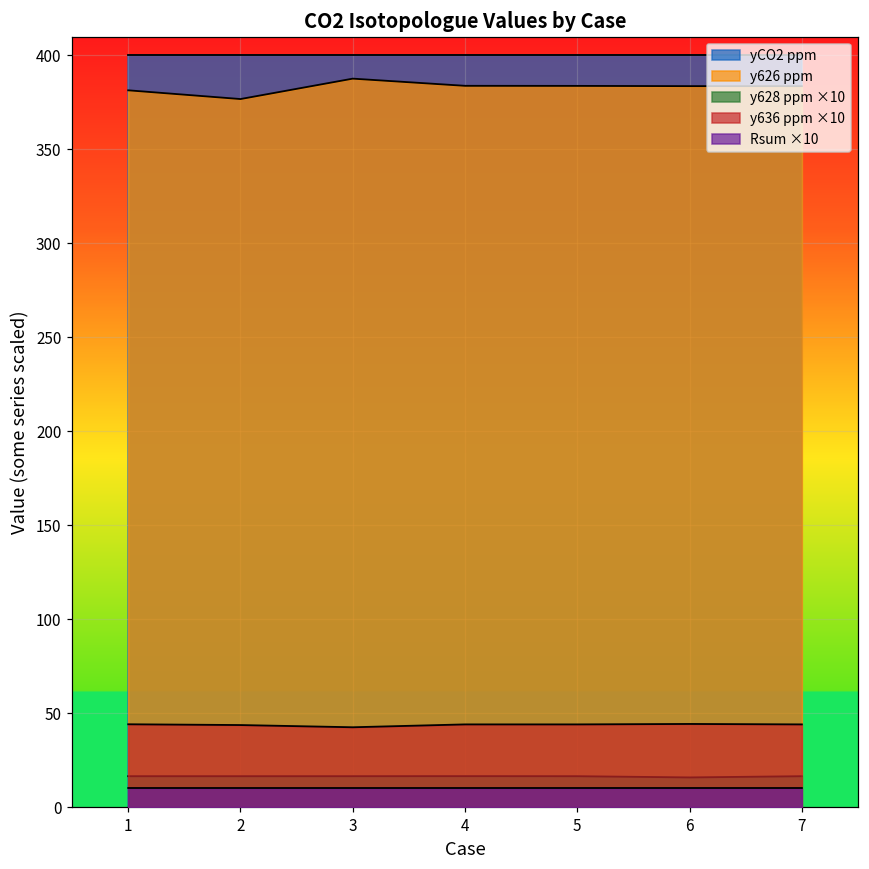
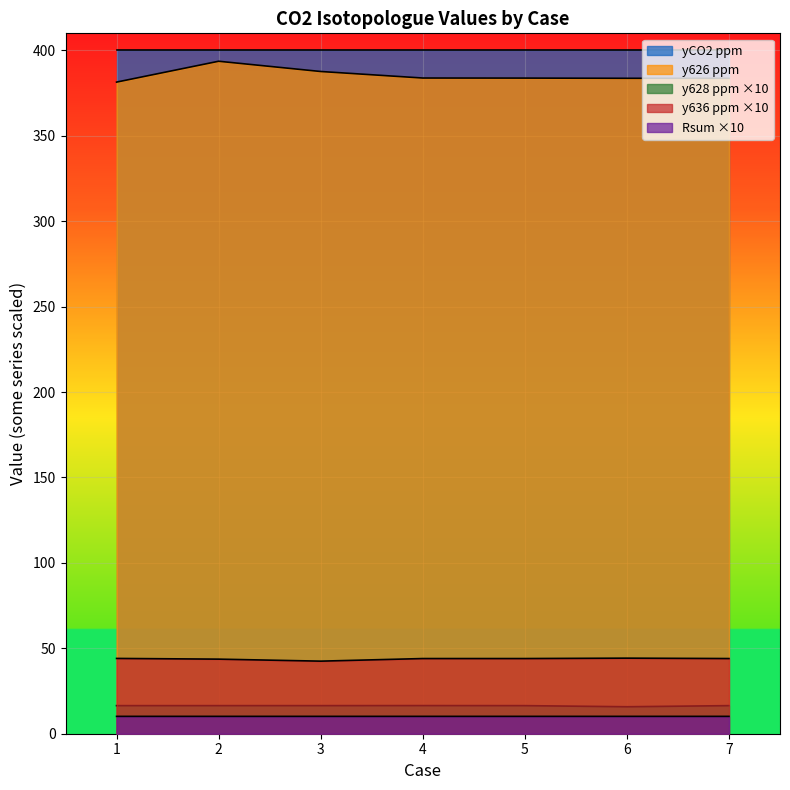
y626 ppm, 2: 377 -> 394
